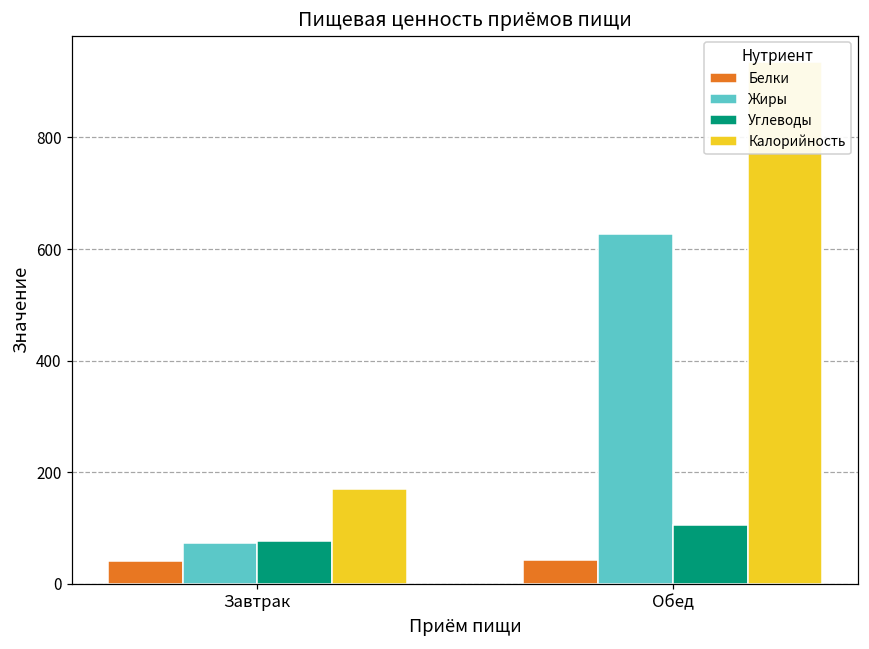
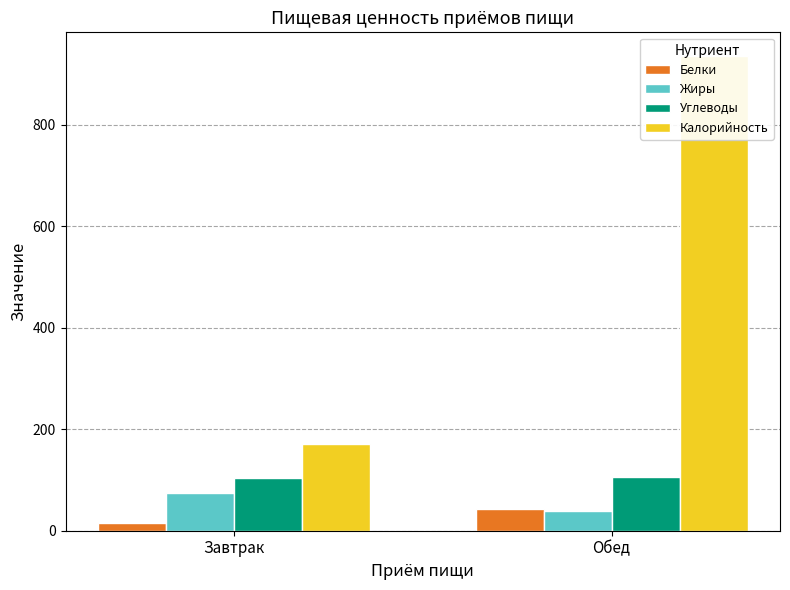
Белки, Завтрак: 40 -> 10
Углеводы, Завтрак: 80 -> 100
Жиры, Обед: 630 -> 40
